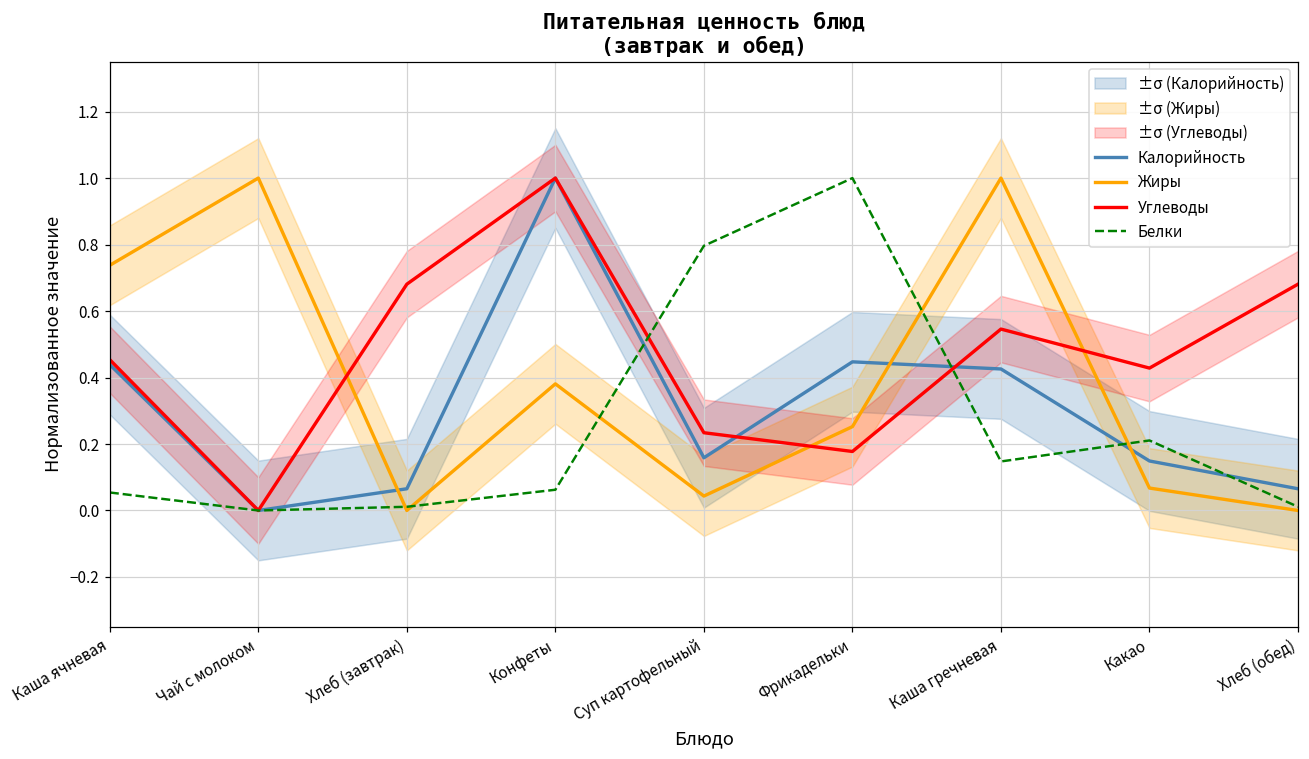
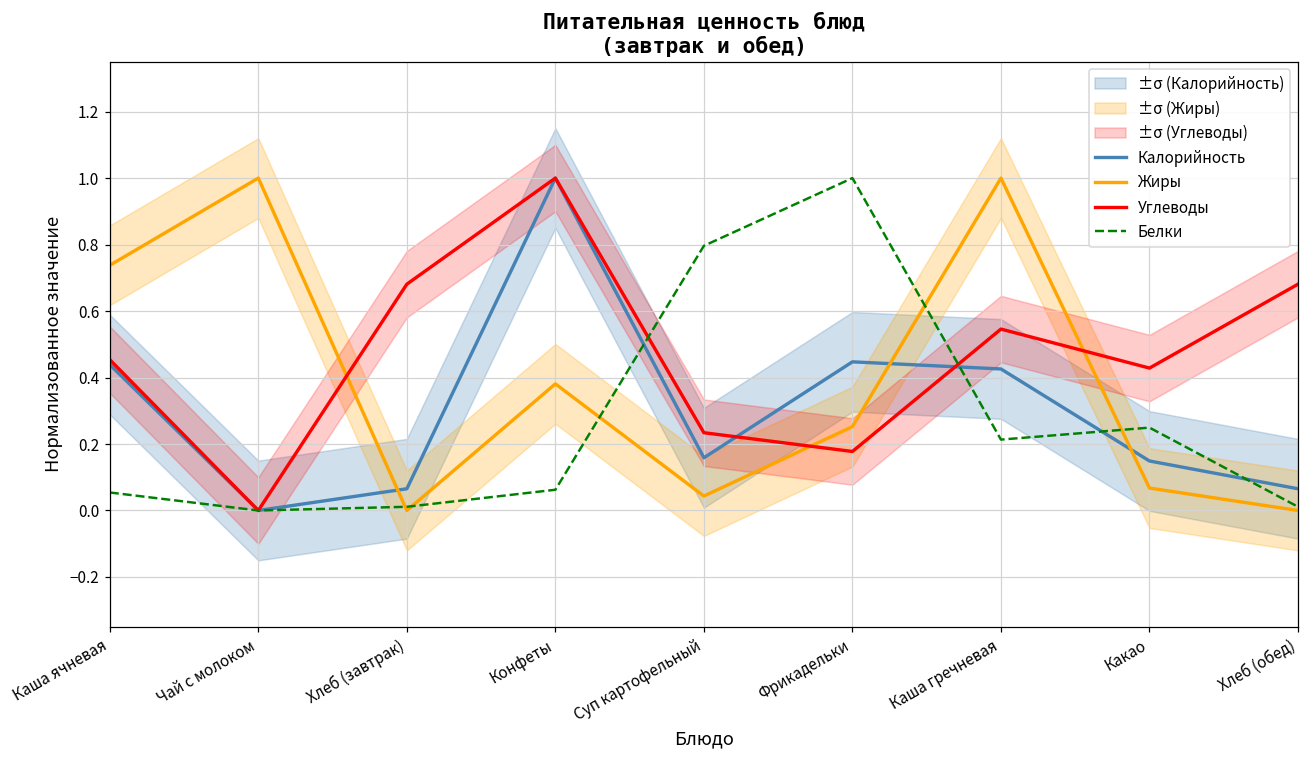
Белки, Каша гречневая: 0.15 -> 0.21
Белки, Какао: 0.21 -> 0.25
